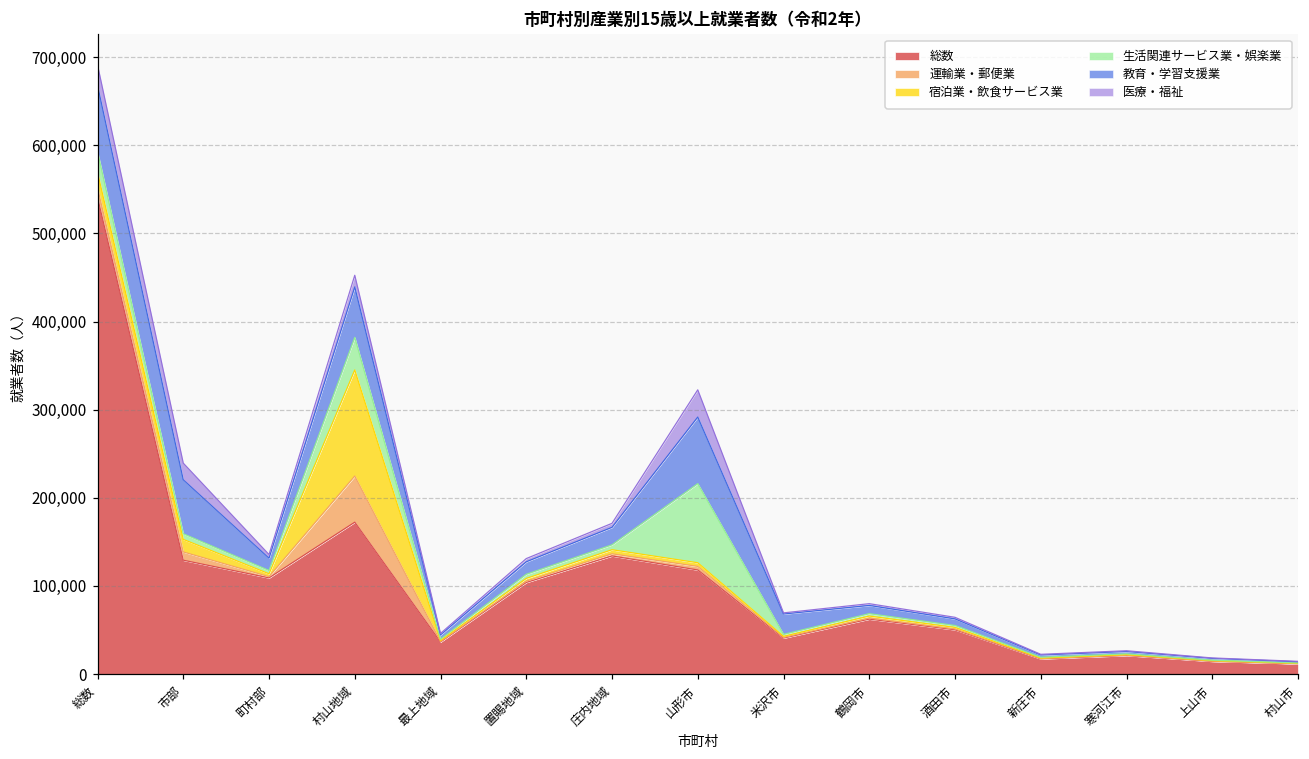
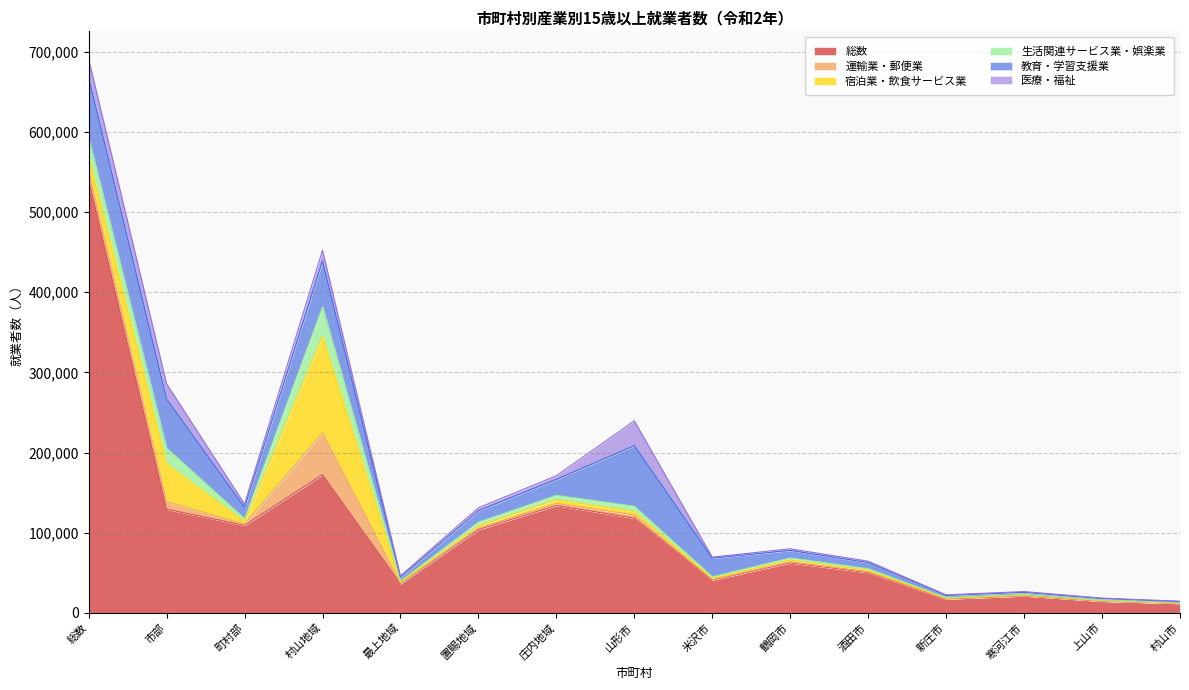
宿泊業・飲食サービス業, 市部: 10,000 -> 50,000
生活関連サービス業・娯楽業, 市部: 10,000 -> 20,000
生活関連サービス業・娯楽業, 山形市: 90,000 -> 10,000
